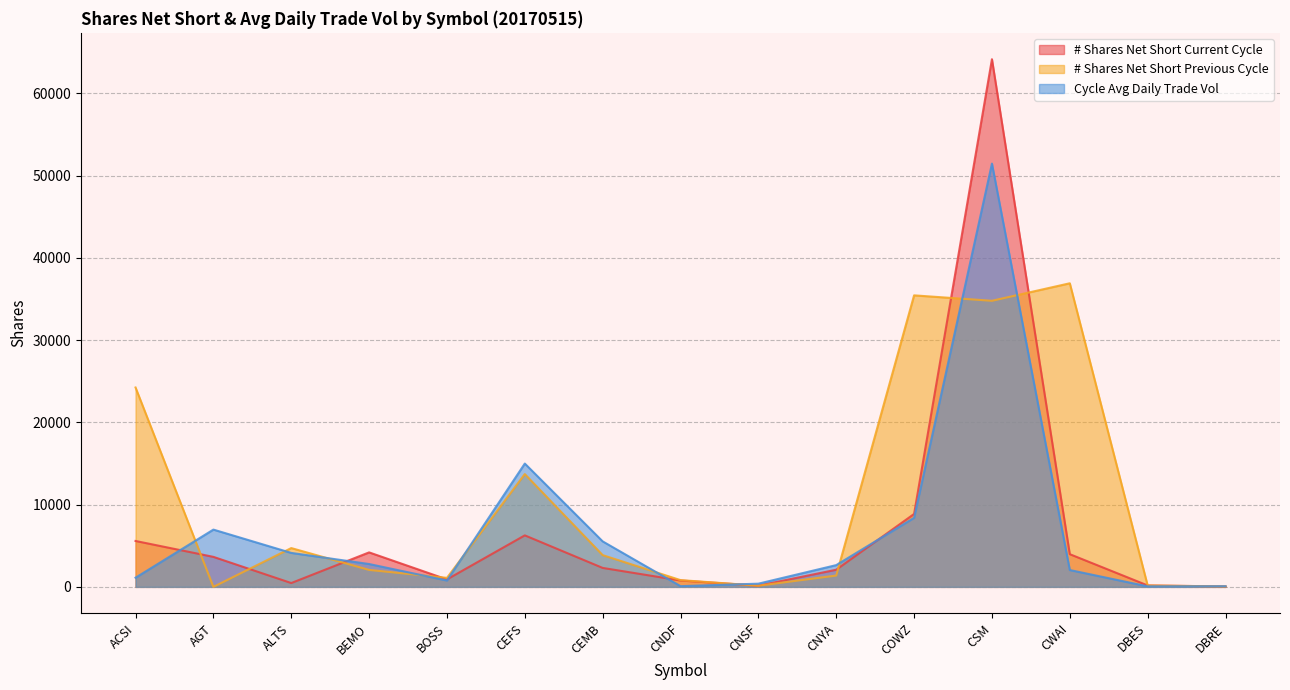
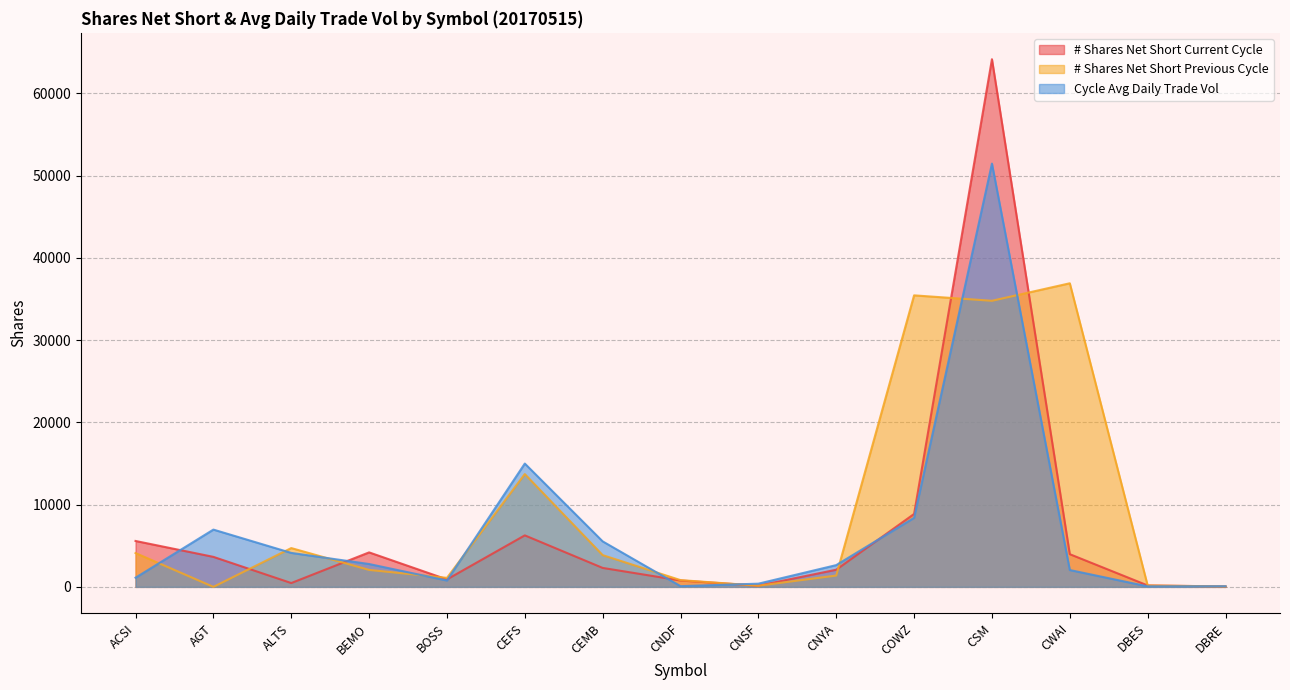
# Shares Net Short Previous Cycle, ACSI: 24000 -> 4000
